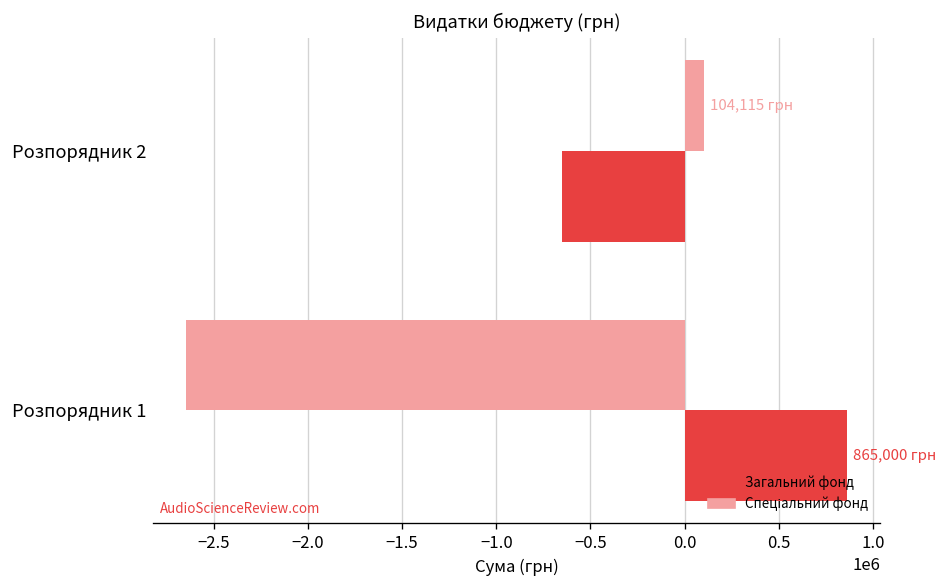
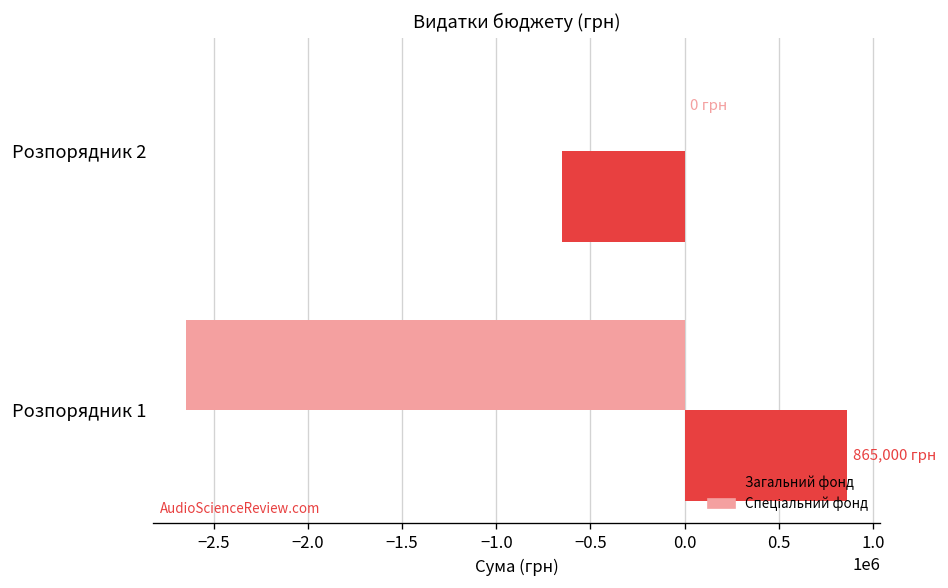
Спеціальний фонд, Розпорядник 2: 104,115 -> 0
